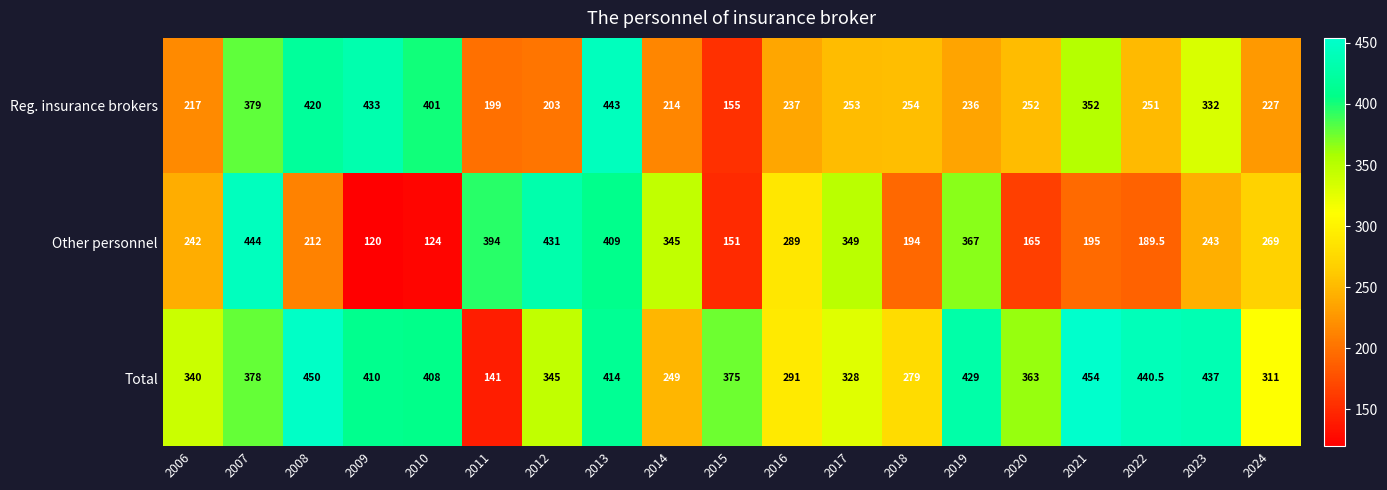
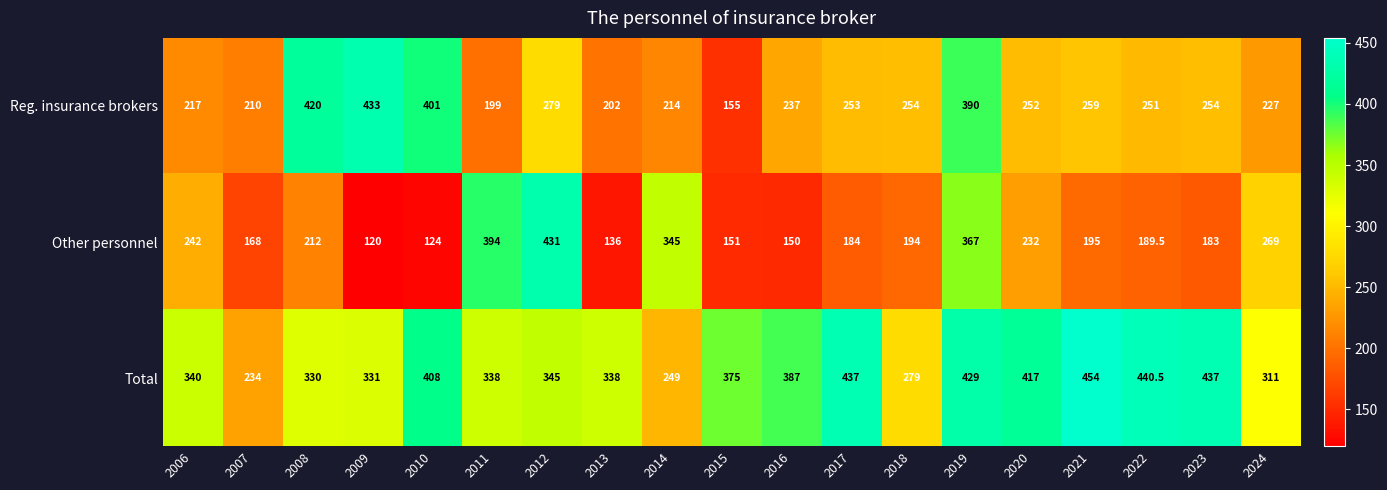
Reg. insurance brokers, 2007: 379 -> 210
Reg. insurance brokers, 2012: 203 -> 279
Reg. insurance brokers, 2013: 443 -> 202
Reg. insurance brokers, 2019: 236 -> 390
Reg. insurance brokers, 2021: 352 -> 259
Reg. insurance brokers, 2023: 332 -> 254
Other personnel, 2007: 444 -> 168
Other personnel, 2013: 409 -> 136
Other personnel, 2016: 289 -> 150
Other personnel, 2017: 349 -> 184
Other personnel, 2020: 165 -> 232
Other personnel, 2023: 243 -> 183
Total, 2007: 378 -> 234
Total, 2008: 450 -> 330
Total, 2009: 410 -> 331
Total, 2011: 141 -> 338
Total, 2013: 414 -> 338
Total, 2016: 291 -> 387
Total, 2017: 328 -> 437
Total, 2020: 363 -> 417
